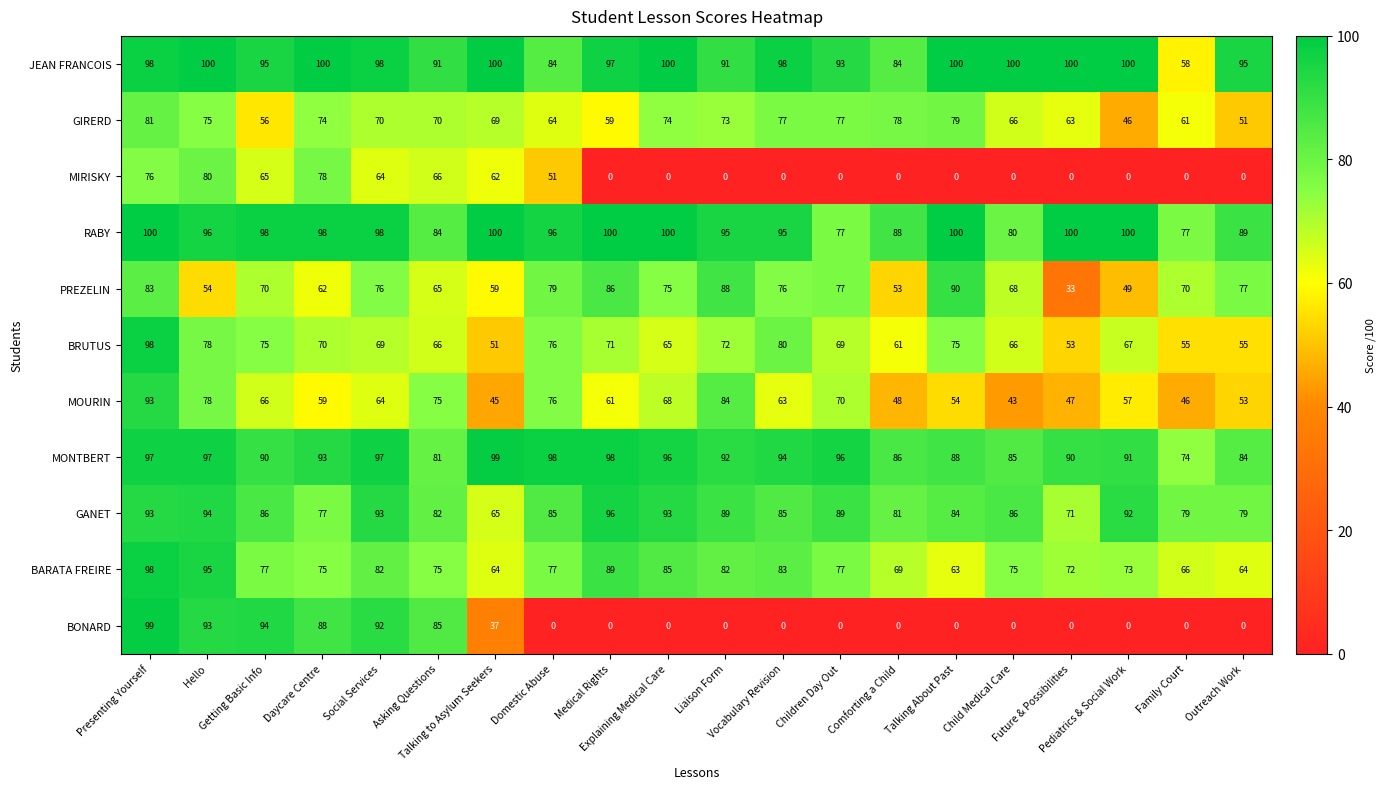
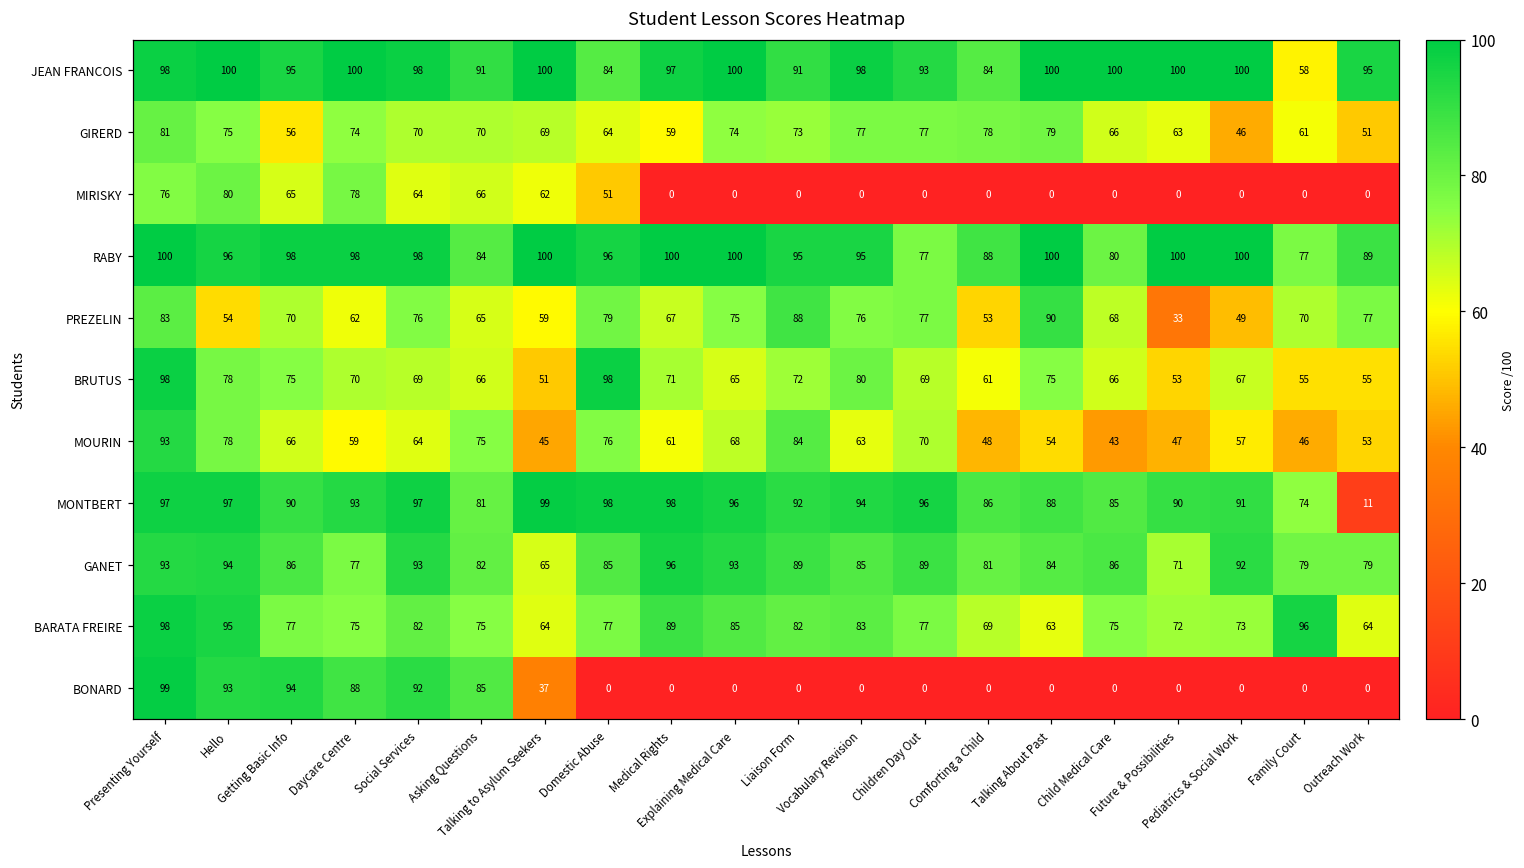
PREZELIN, Medical Rights: 86 -> 67
BRUTUS, Domestic Abuse: 76 -> 98
MONTBERT, Outreach Work: 84 -> 11
BARATA FREIRE, Family Court: 66 -> 96
